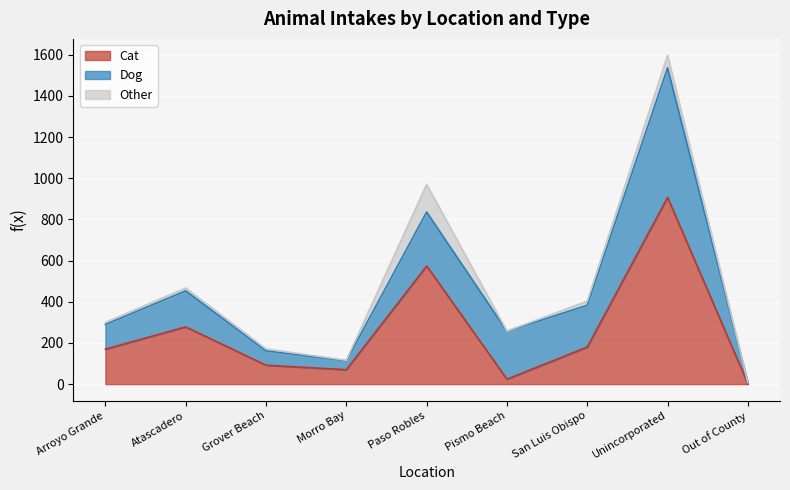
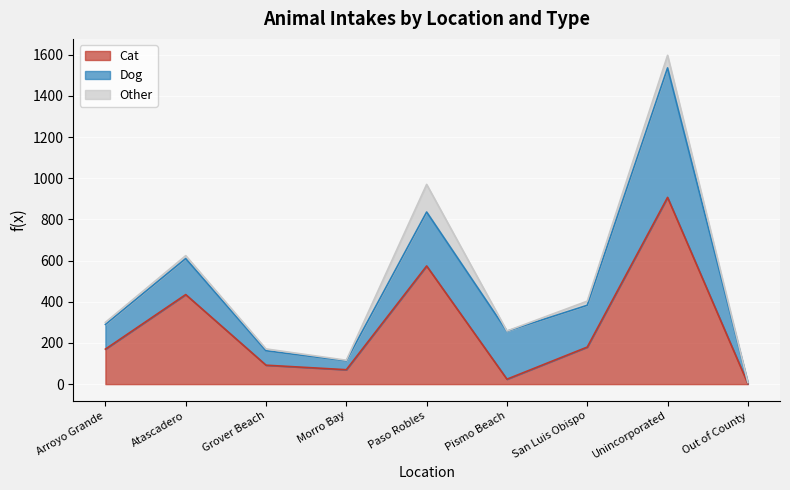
Cat, Atascadero: 280 -> 440
